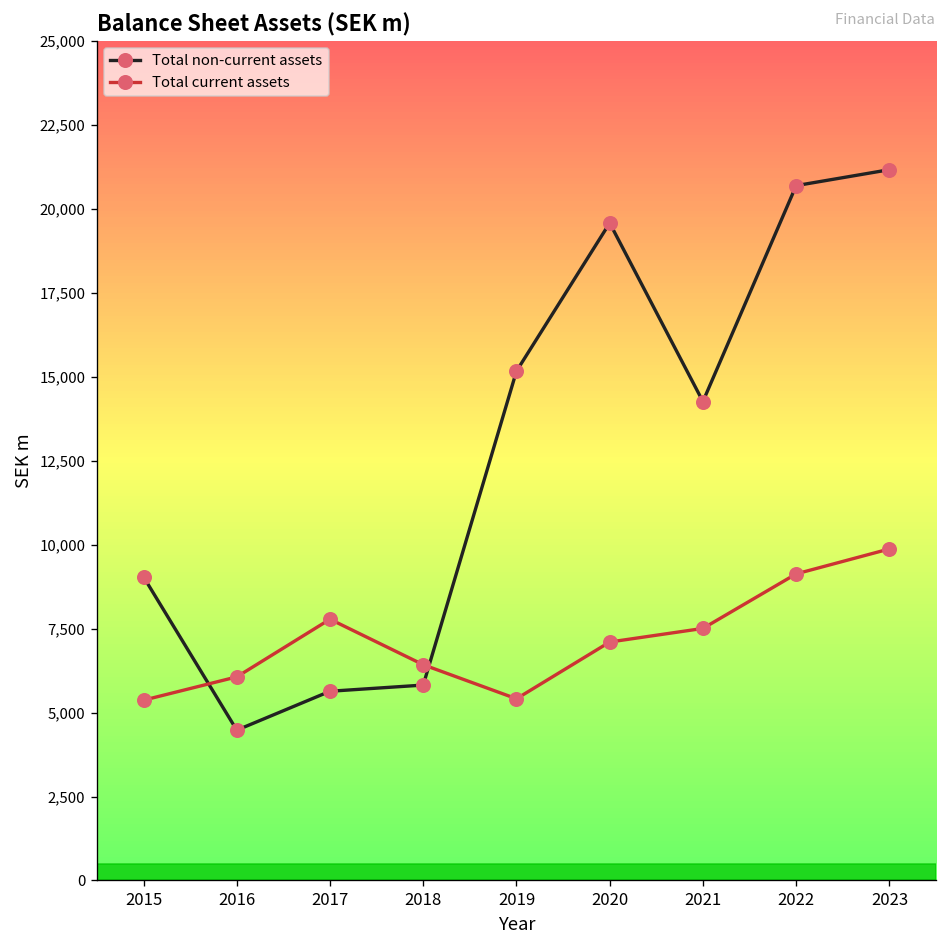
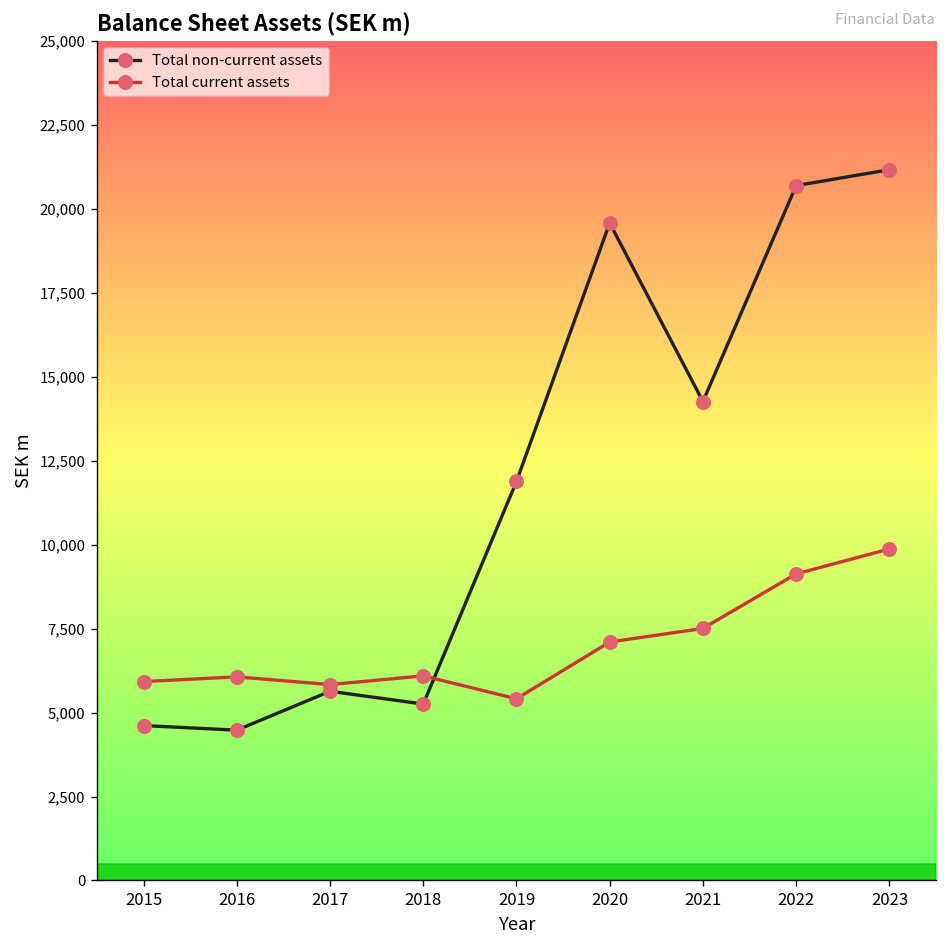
Total non-current assets, 2015: 9,000 -> 4,600
Total current assets, 2015: 5,400 -> 5,900
Total current assets, 2017: 7,800 -> 5,800
Total non-current assets, 2018: 5,800 -> 5,300
Total current assets, 2018: 6,400 -> 6,100
Total non-current assets, 2019: 15,200 -> 11,900
